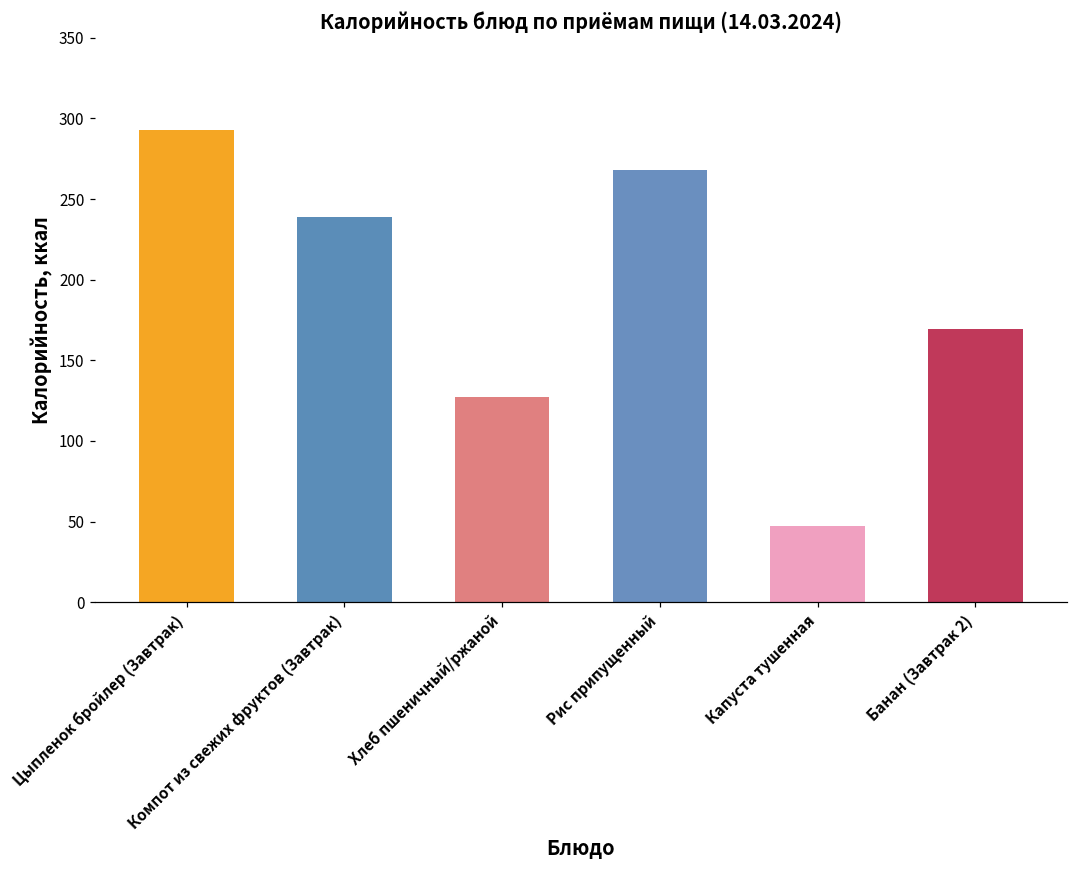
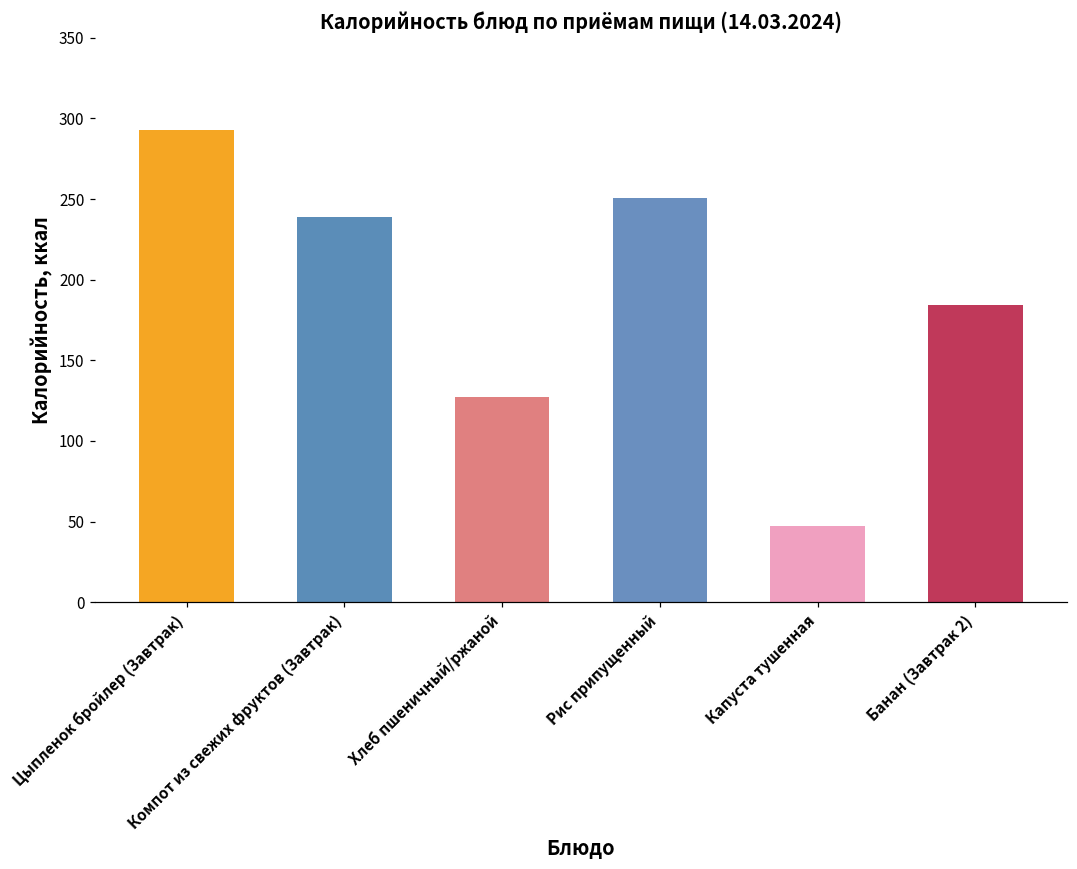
Рис припущенный: 268 -> 251
Банан (Завтрак 2): 169 -> 184
